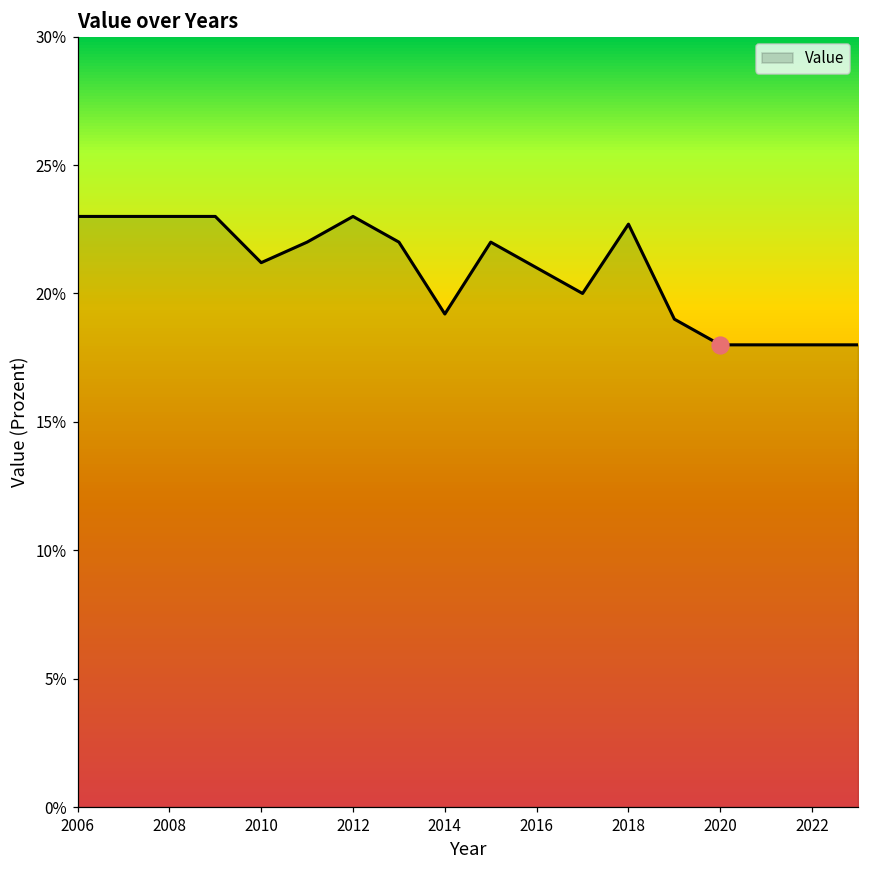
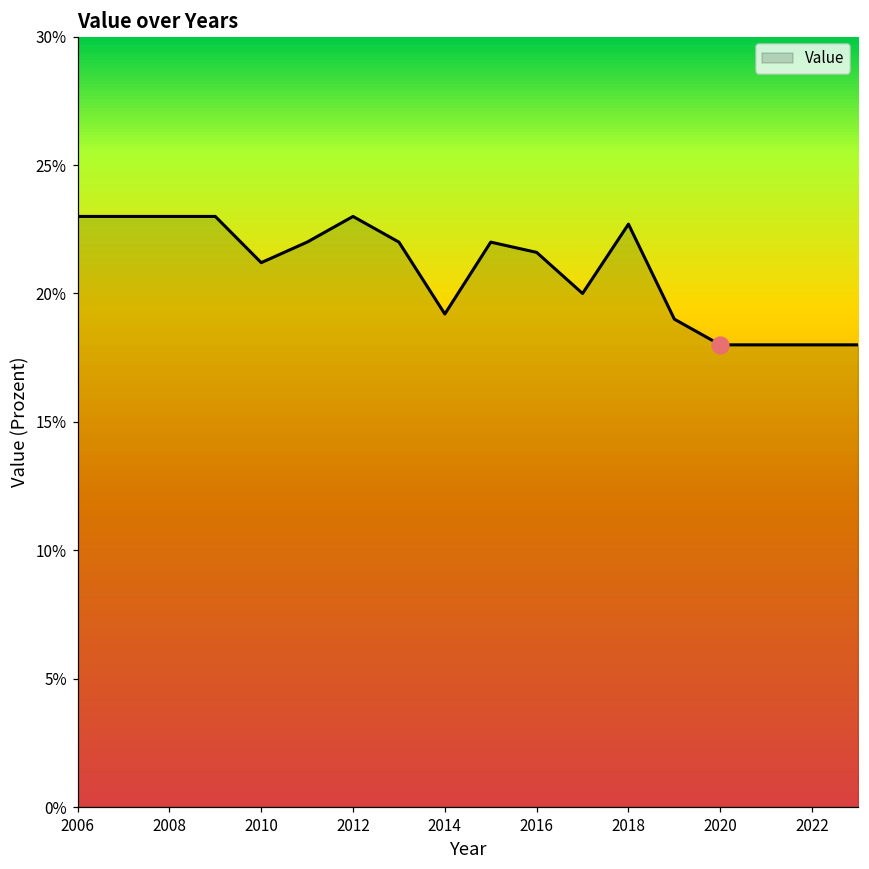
Value, 2016: 21.0% -> 21.6%
